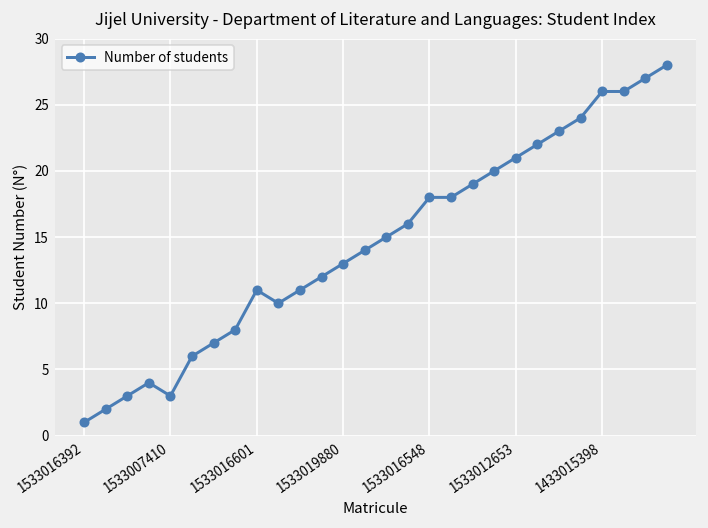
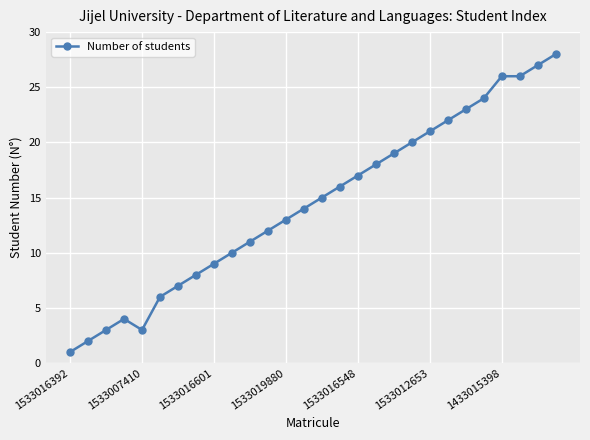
1533016601: 11 -> 9
1533016548: 18 -> 17
